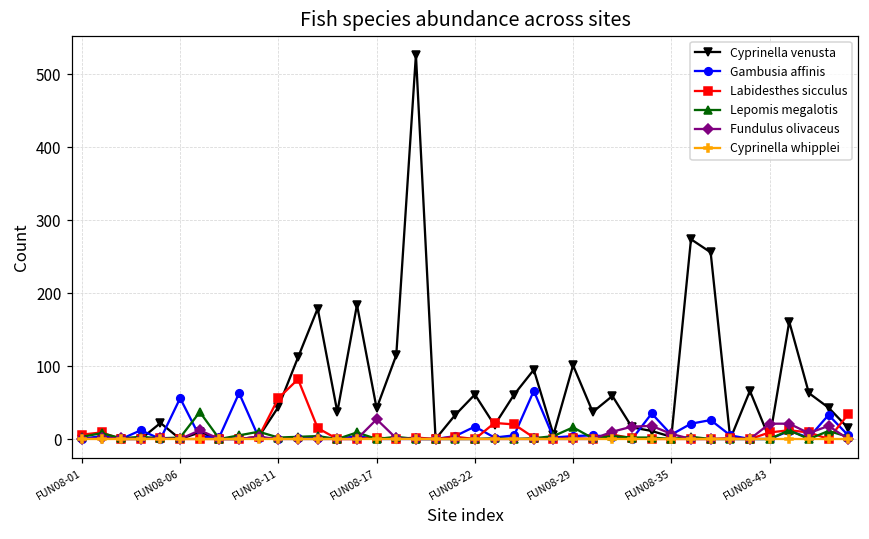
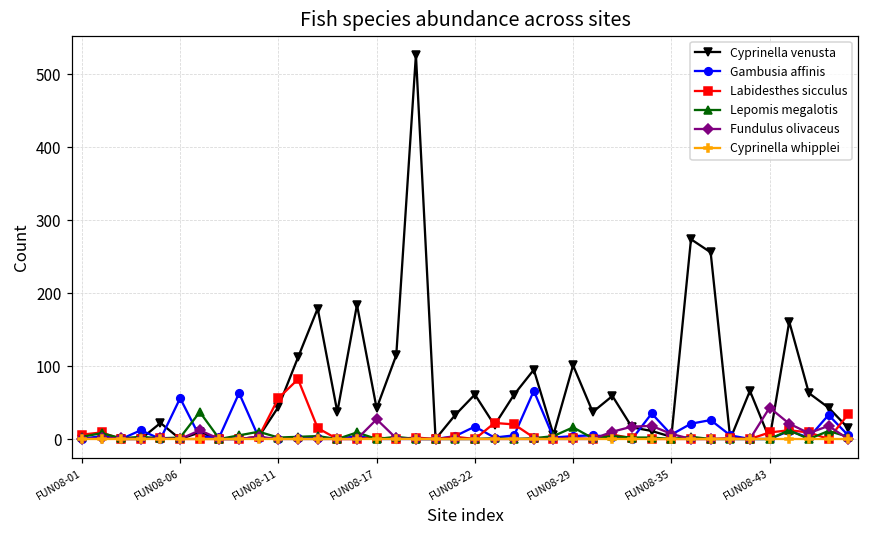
Fundulus olivaceus, FUN08-43: 20 -> 40
